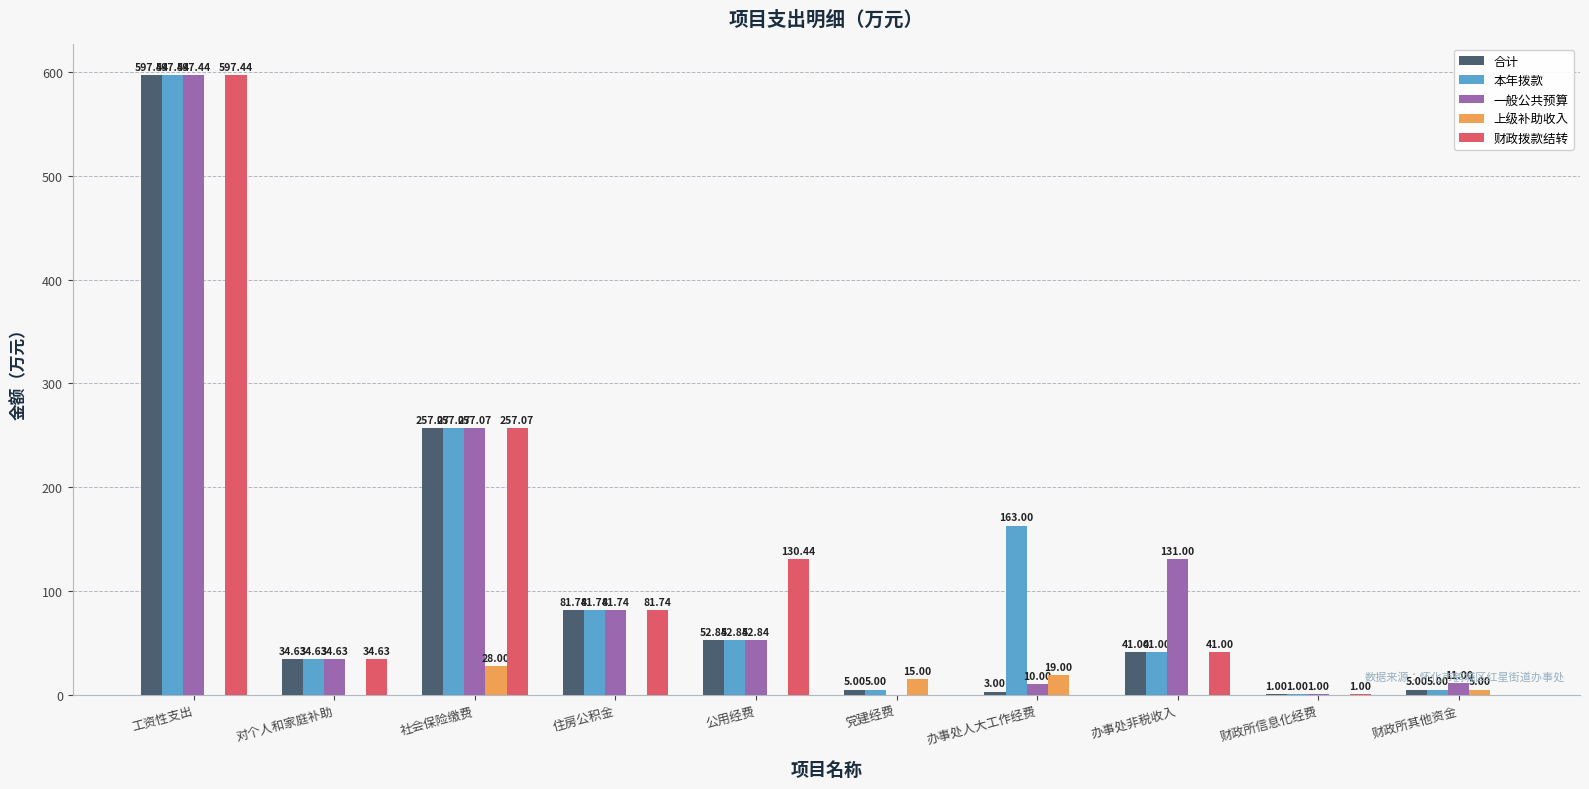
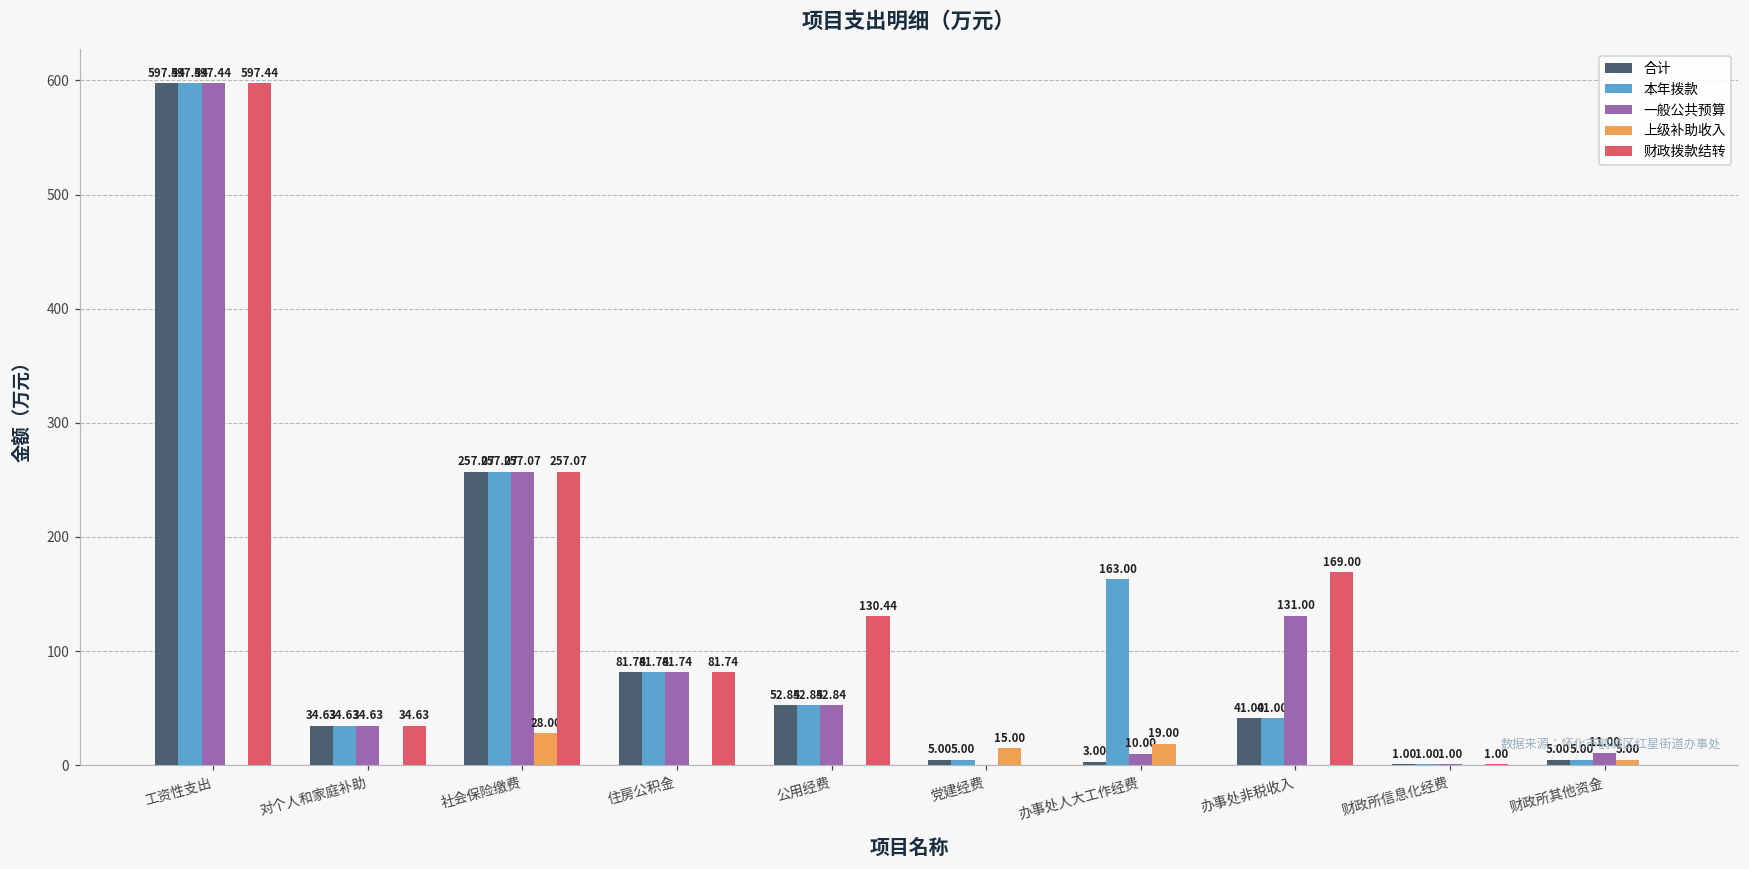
财政拨款结转, 办事处非税收入: 41.00 -> 169.00
